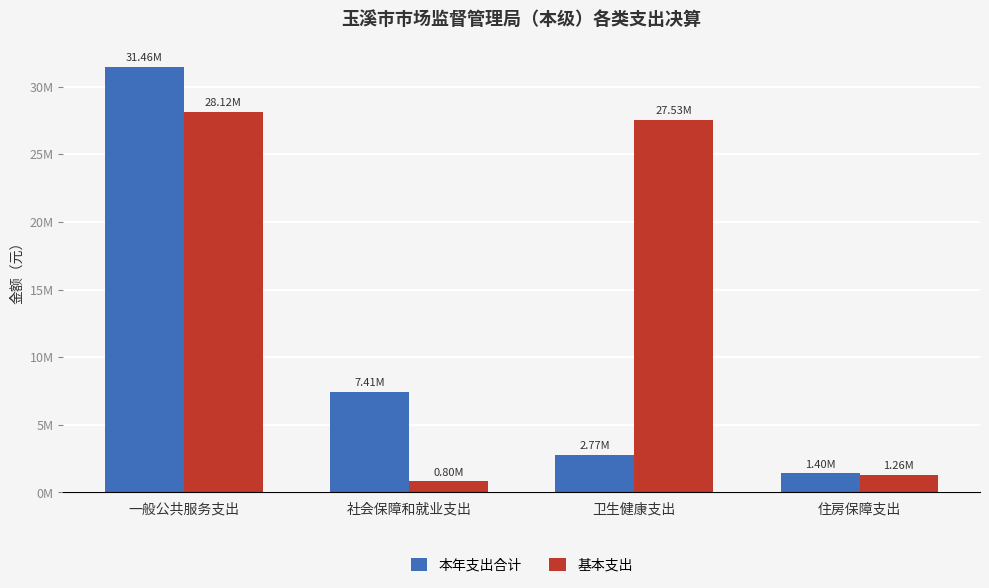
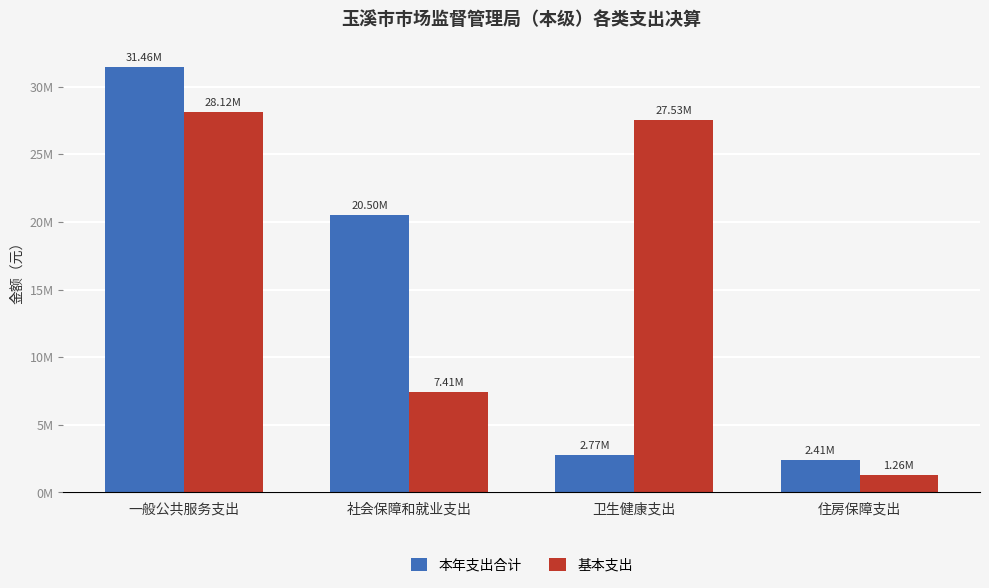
本年支出合计, 社会保障和就业支出: 7.41M -> 20.50M
基本支出, 社会保障和就业支出: 0.80M -> 7.41M
本年支出合计, 住房保障支出: 1.40M -> 2.41M
